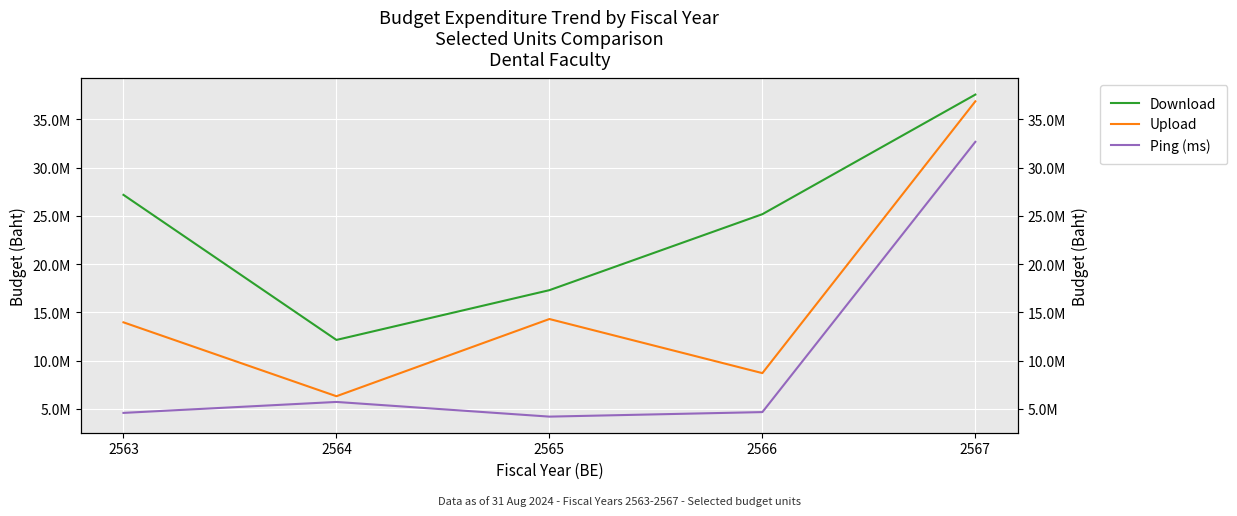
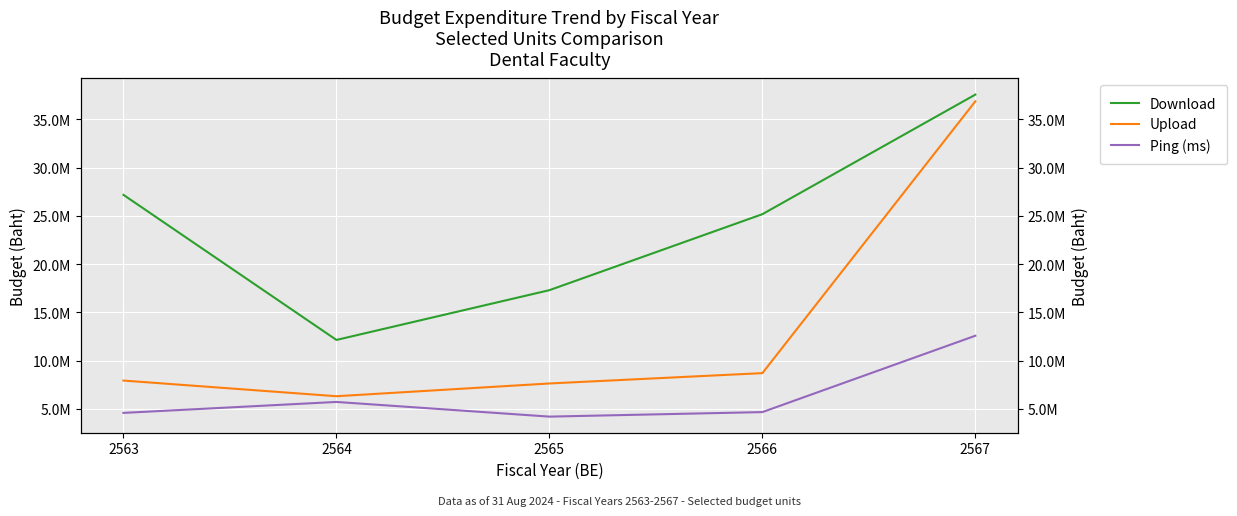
Upload, 2563: 14000000 -> 8000000
Upload, 2565: 14000000 -> 8000000
Ping (ms), 2567: 33000000 -> 13000000
